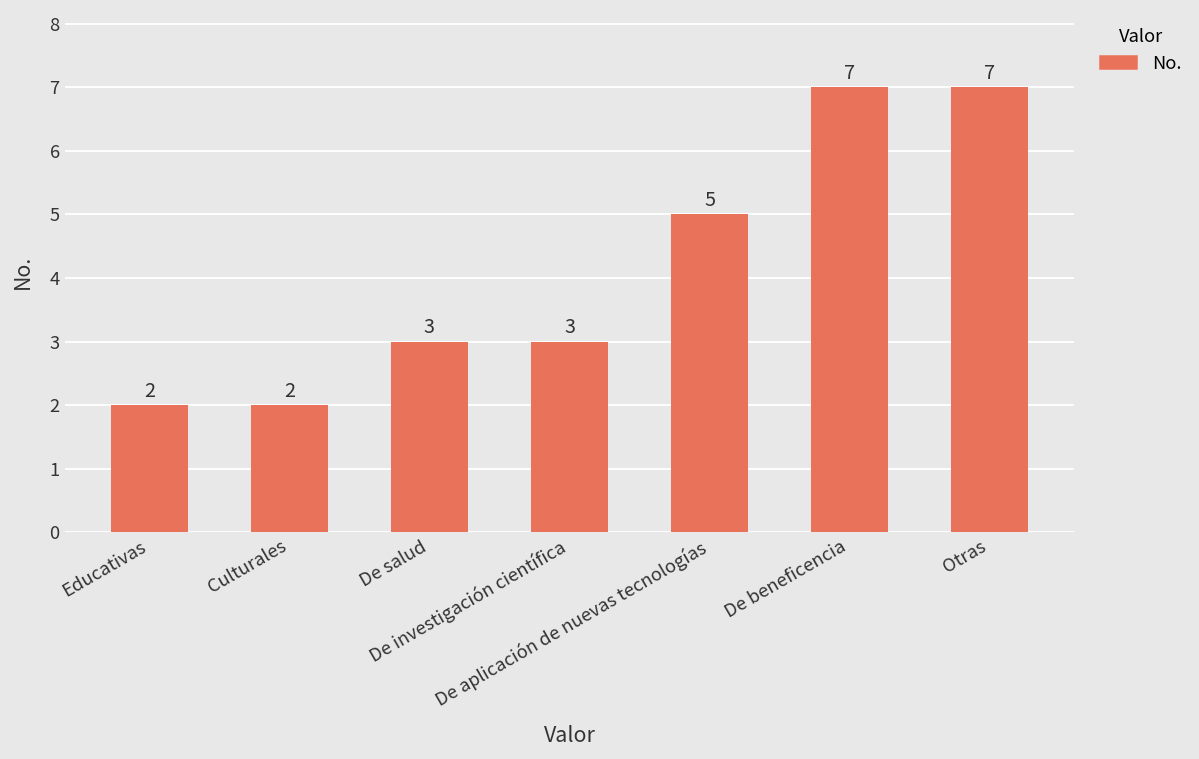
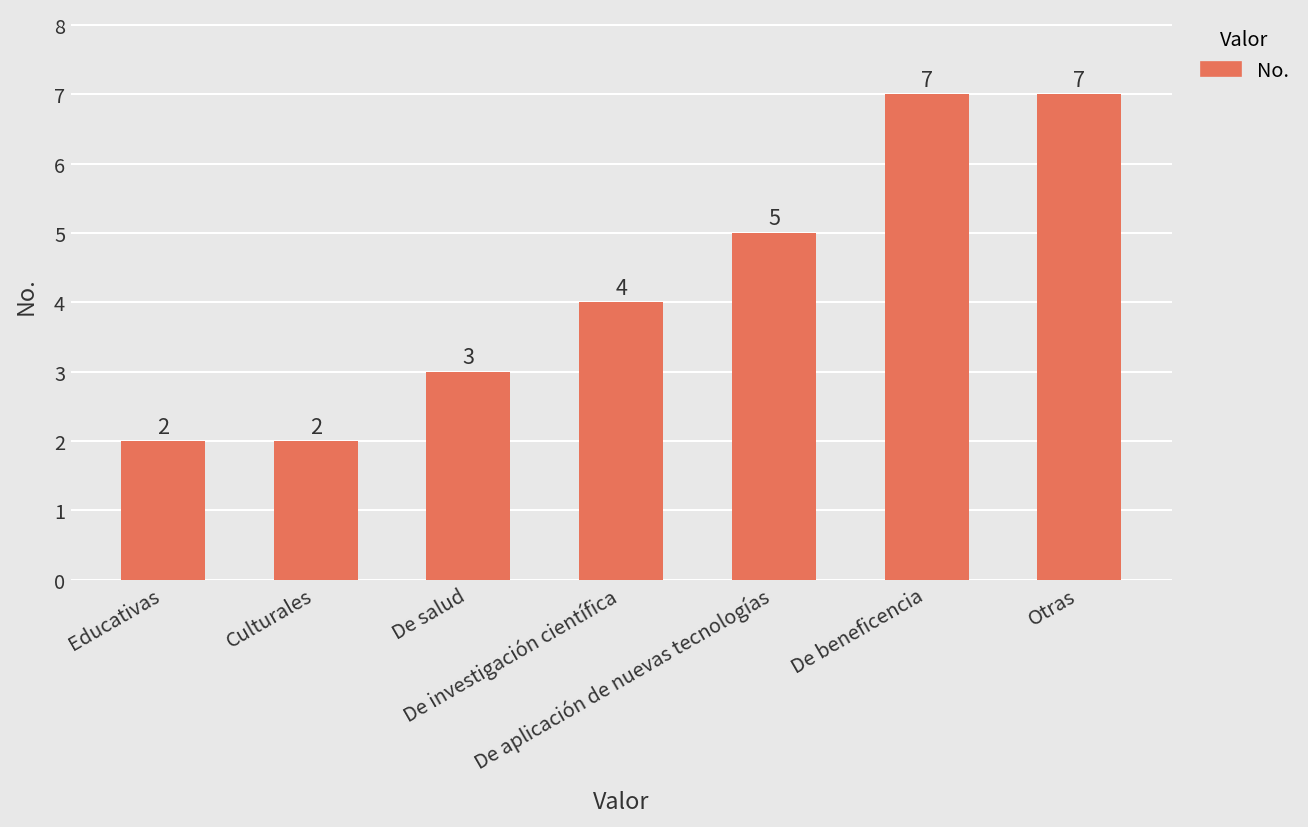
De investigación científica: 3 -> 4
